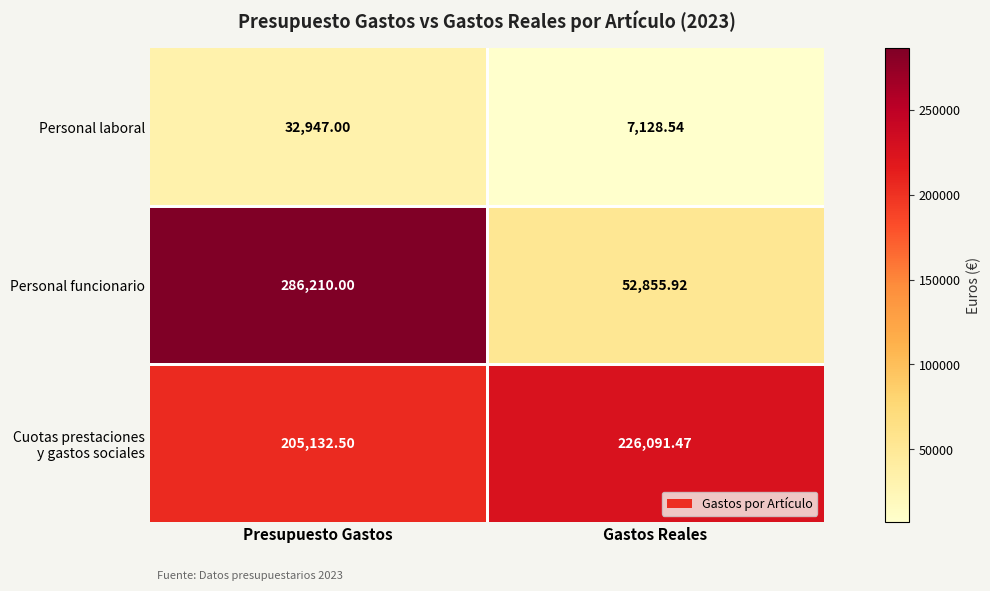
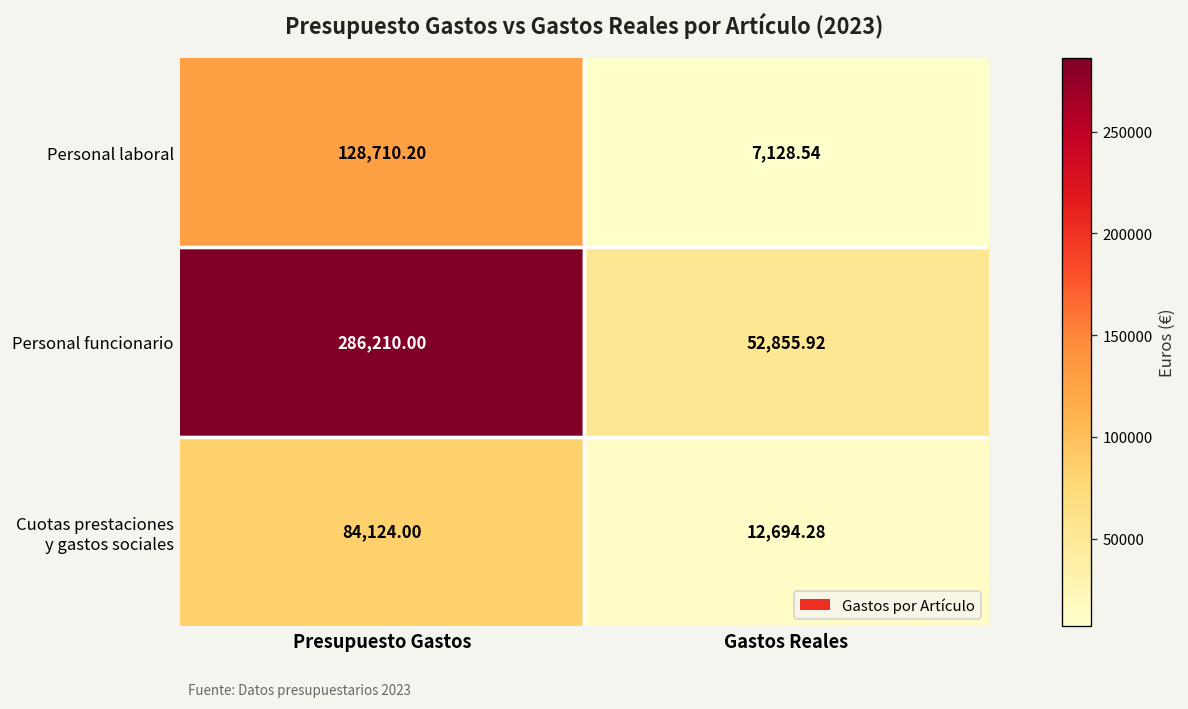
Personal laboral, Presupuesto Gastos: 32,947.00 -> 128,710.20
Cuotas prestaciones y gastos sociales, Presupuesto Gastos: 205,132.50 -> 84,124.00
Cuotas prestaciones y gastos sociales, Gastos Reales: 226,091.47 -> 12,694.28
